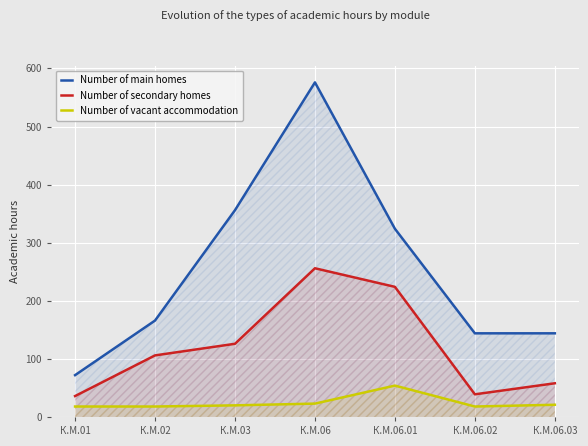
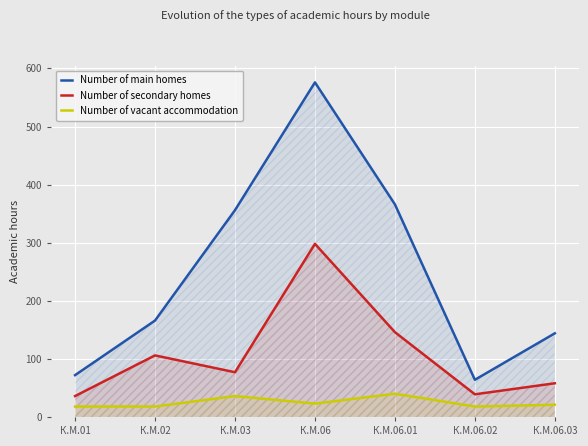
Number of secondary homes, К.М.03: 130 -> 80
Number of vacant accommodation, К.М.03: 20 -> 40
Number of secondary homes, К.М.06: 260 -> 300
Number of main homes, К.М.06.01: 320 -> 370
Number of secondary homes, К.М.06.01: 220 -> 150
Number of vacant accommodation, К.М.06.01: 50 -> 40
Number of main homes, К.М.06.02: 140 -> 60
